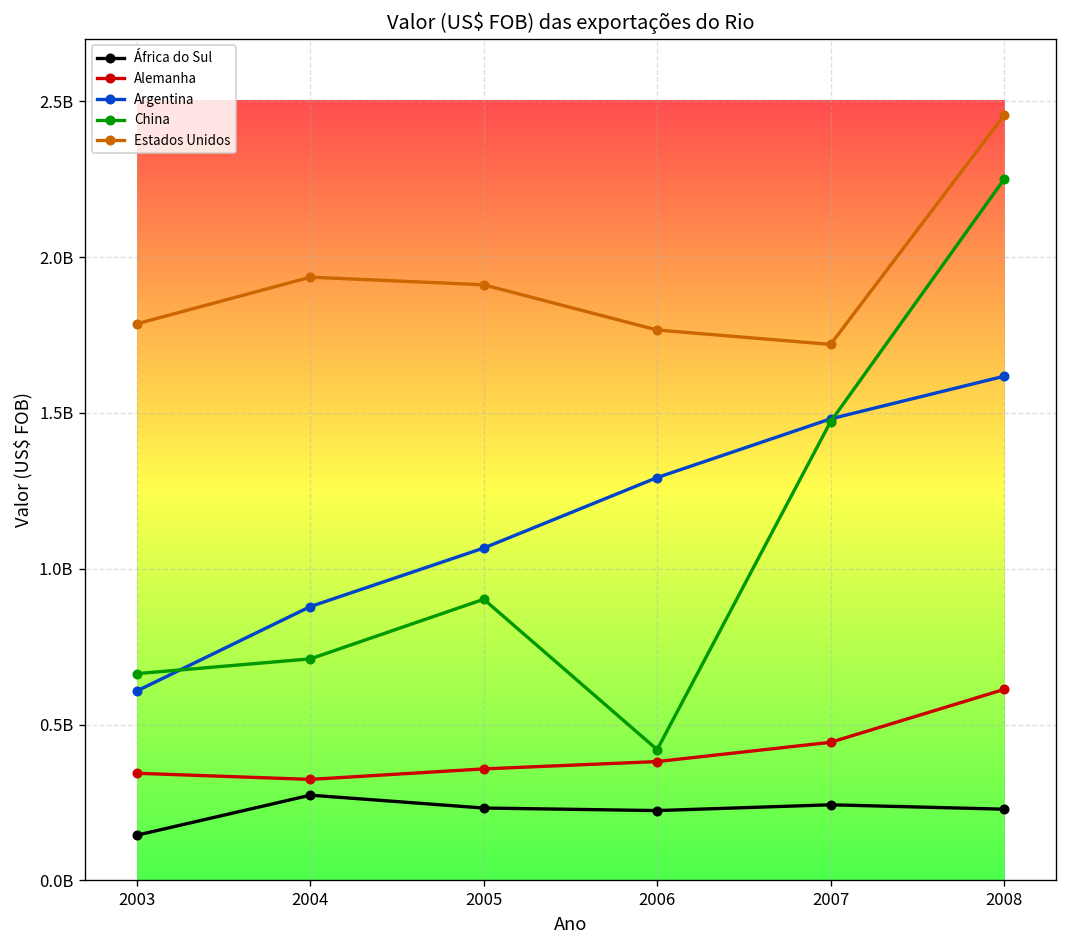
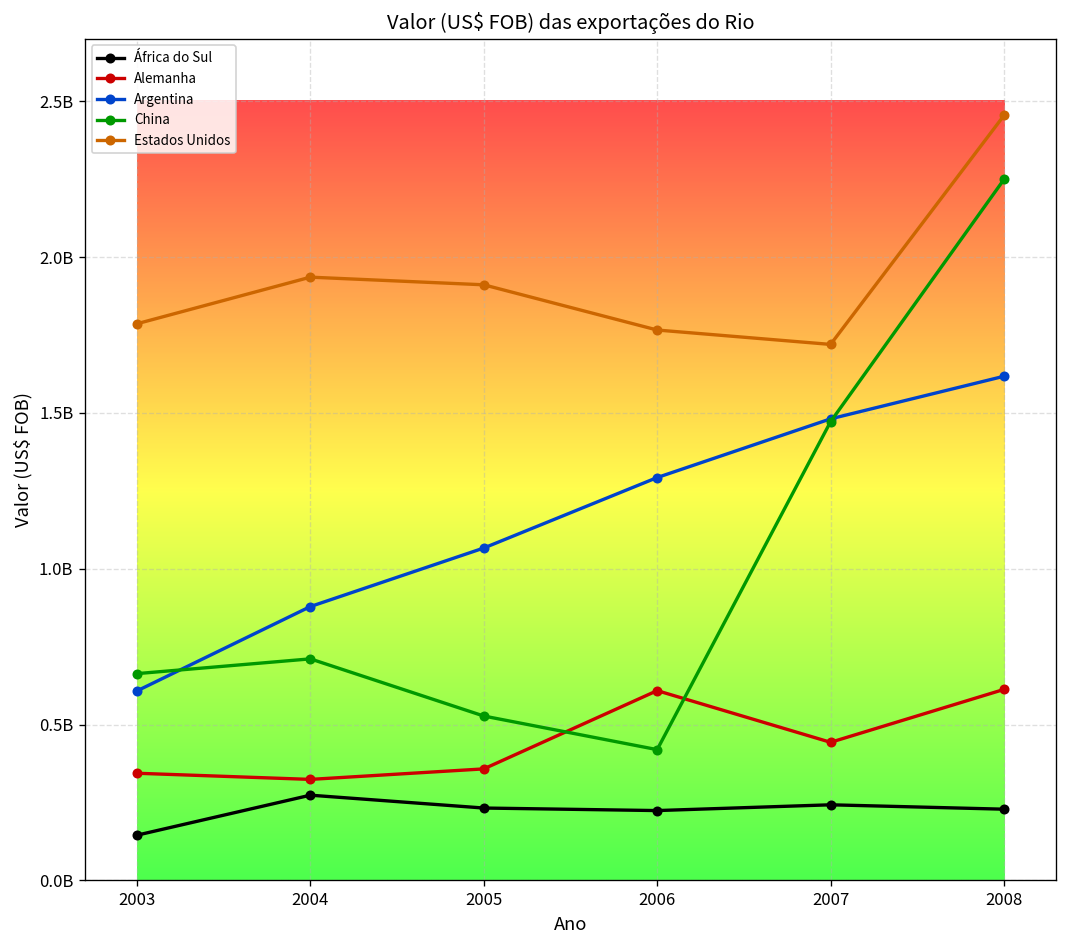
China, 2005: 900000000 -> 530000000
Alemanha, 2006: 380000000 -> 610000000
